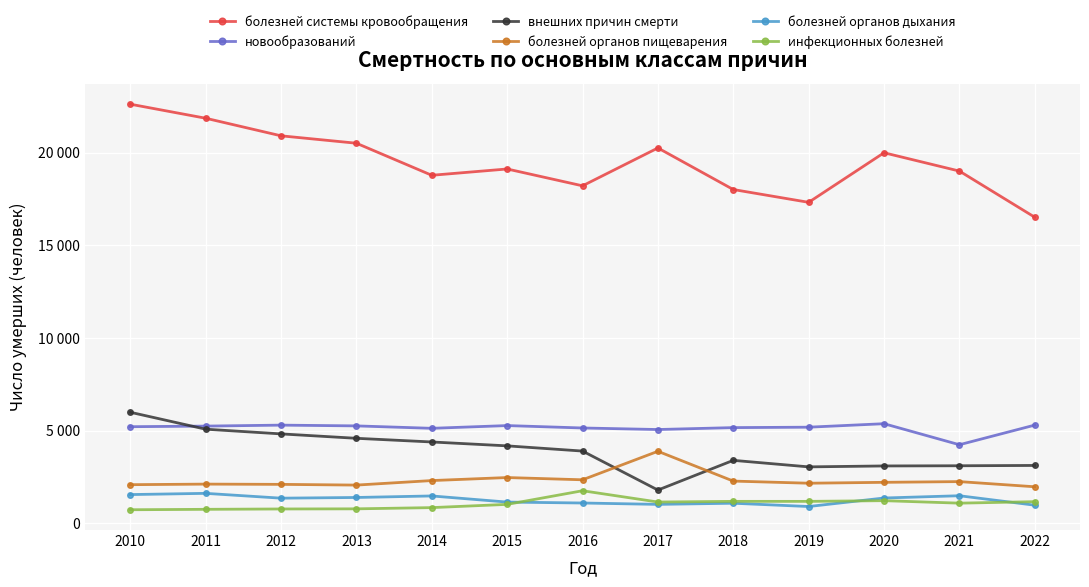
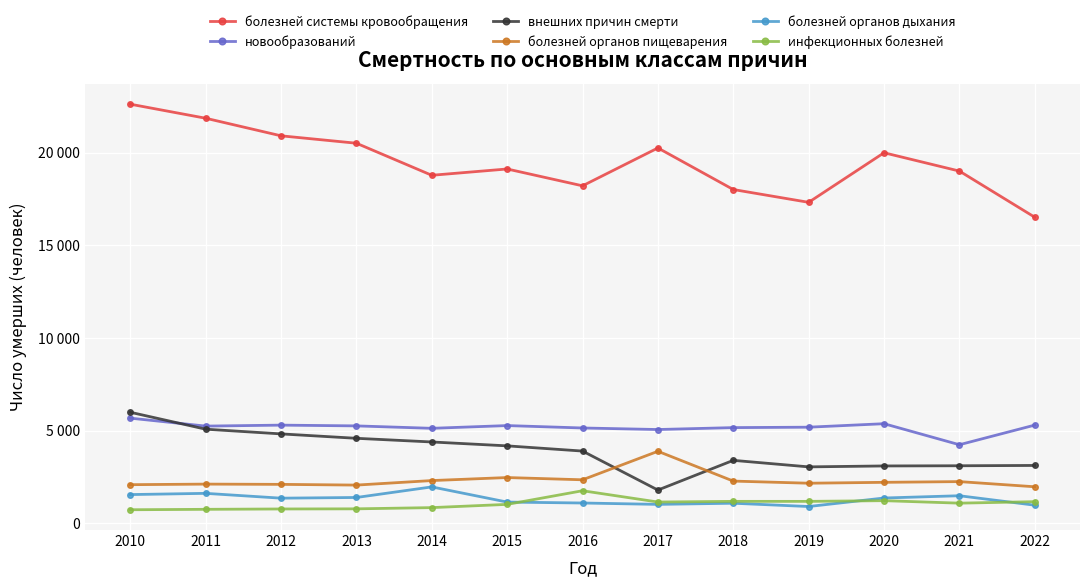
новообразований, 2010: 5200 -> 5700
болезней органов дыхания, 2014: 1500 -> 2000
